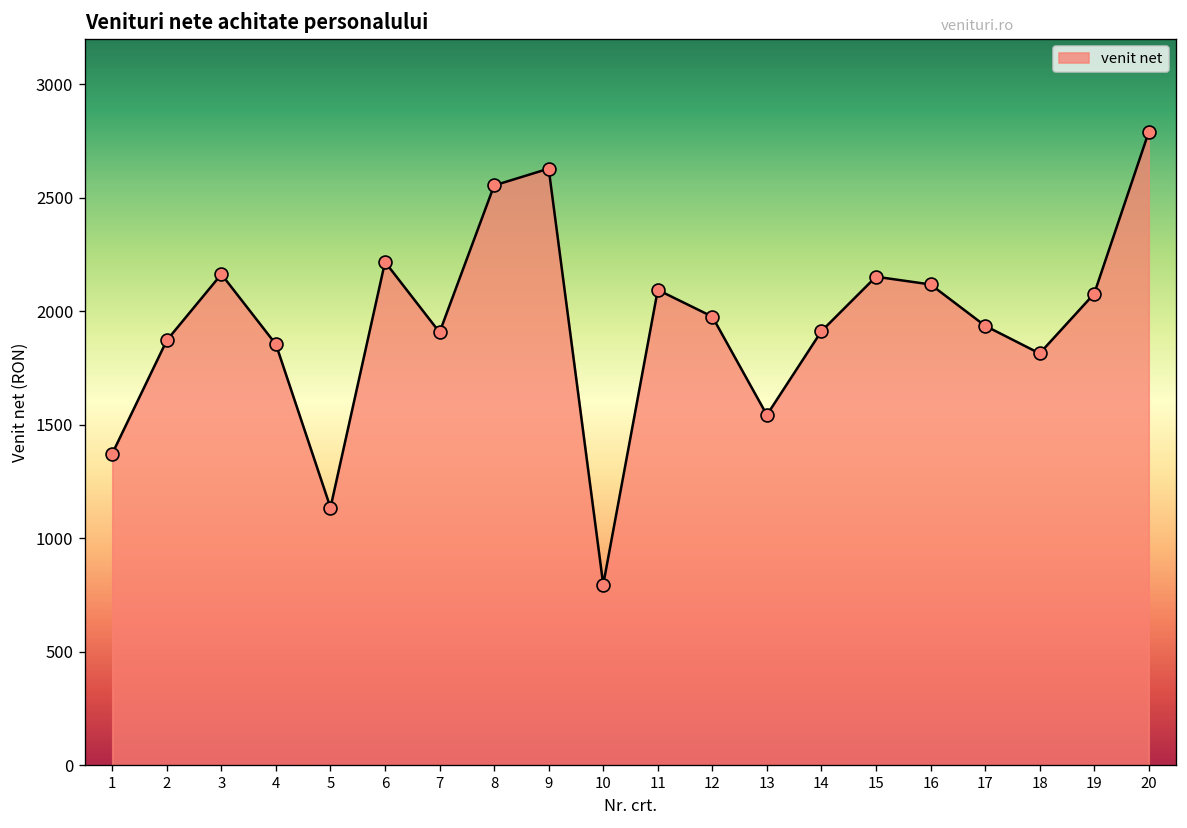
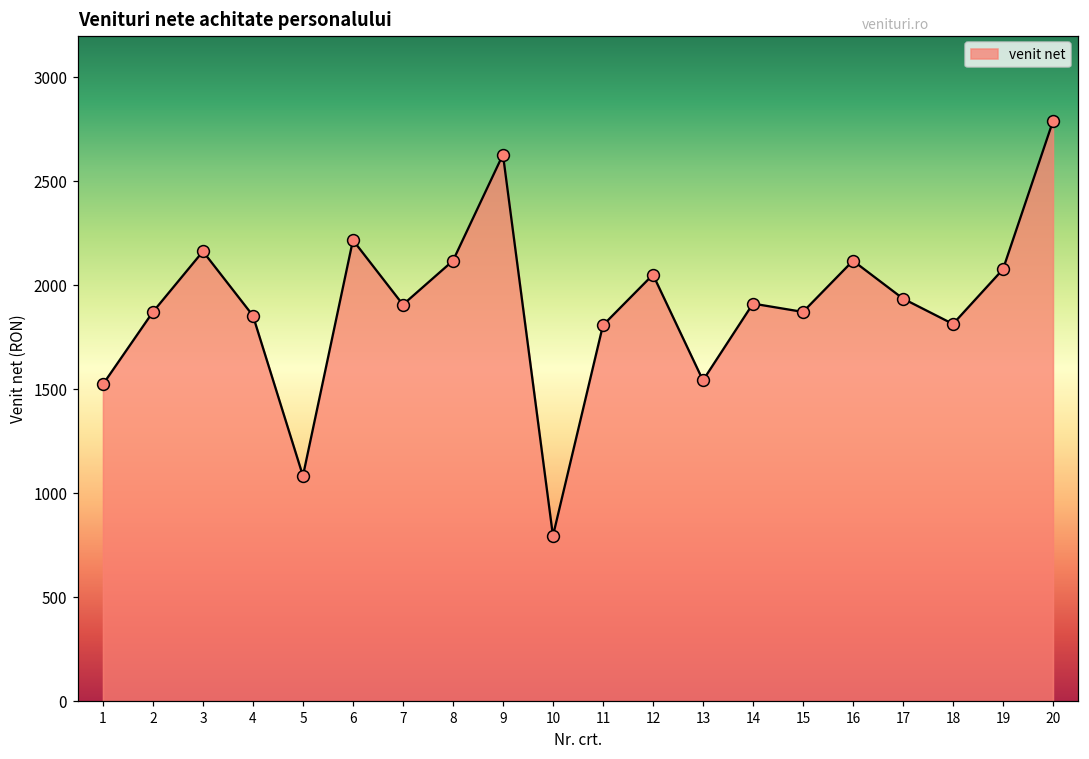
1: 1370 -> 1520
5: 1140 -> 1080
8: 2550 -> 2120
11: 2090 -> 1810
12: 1980 -> 2050
15: 2150 -> 1870
